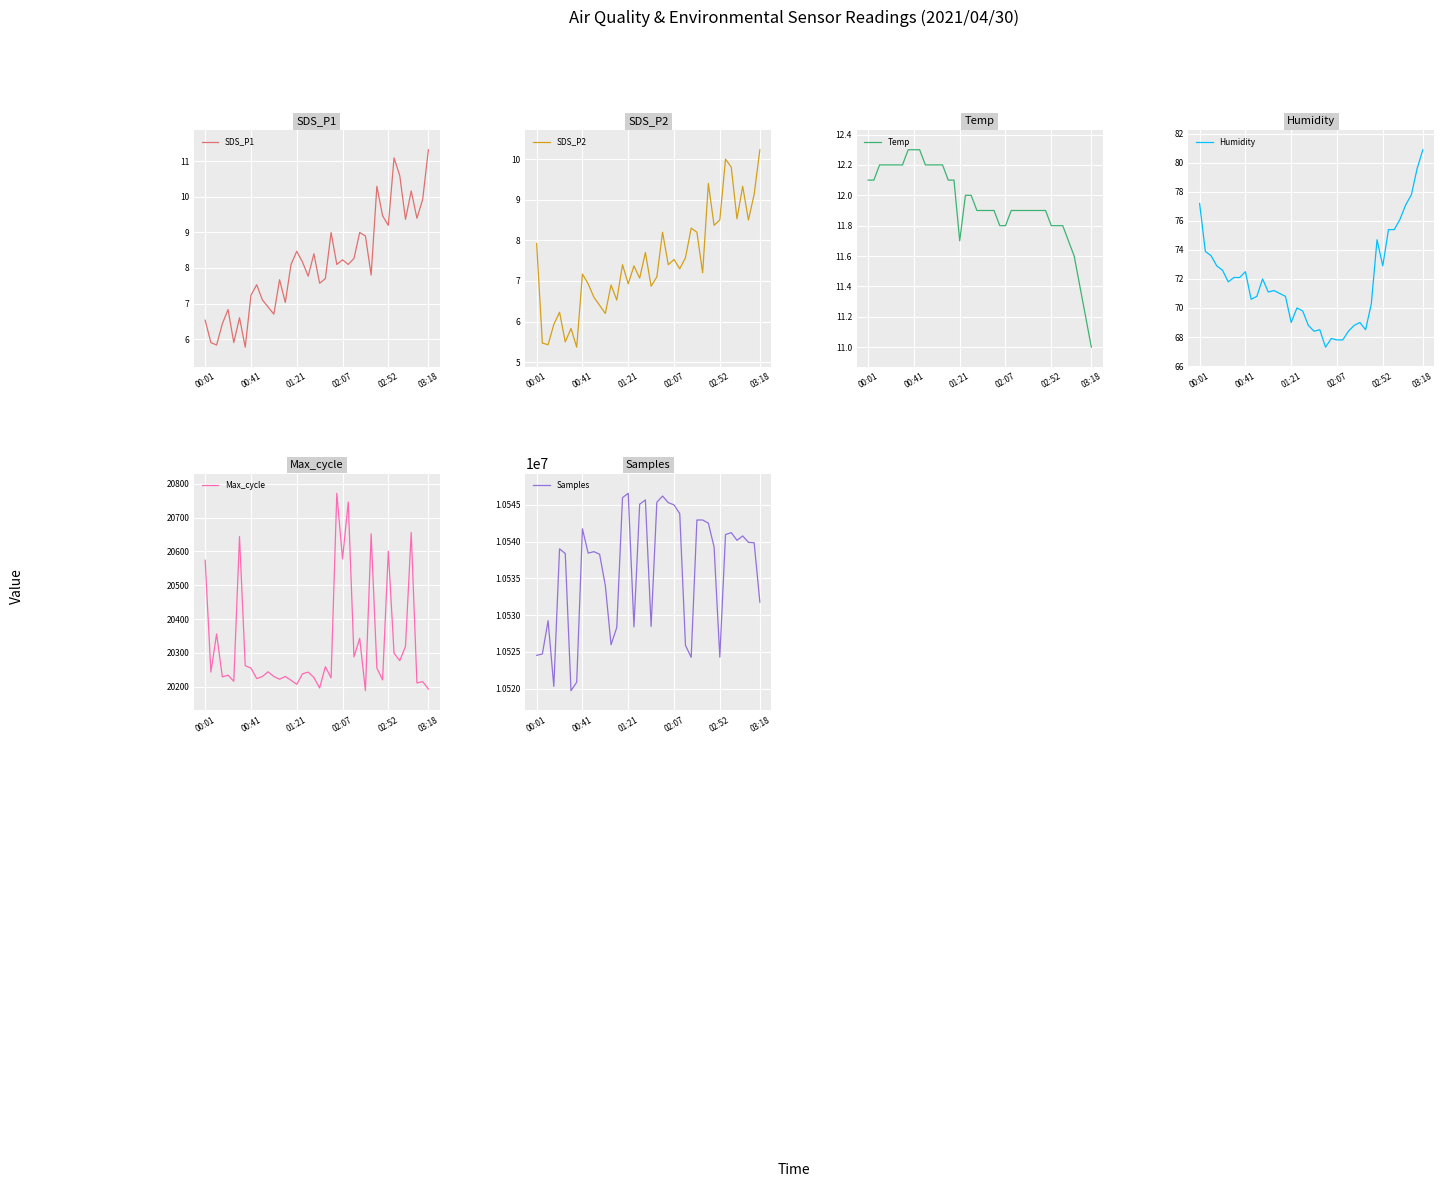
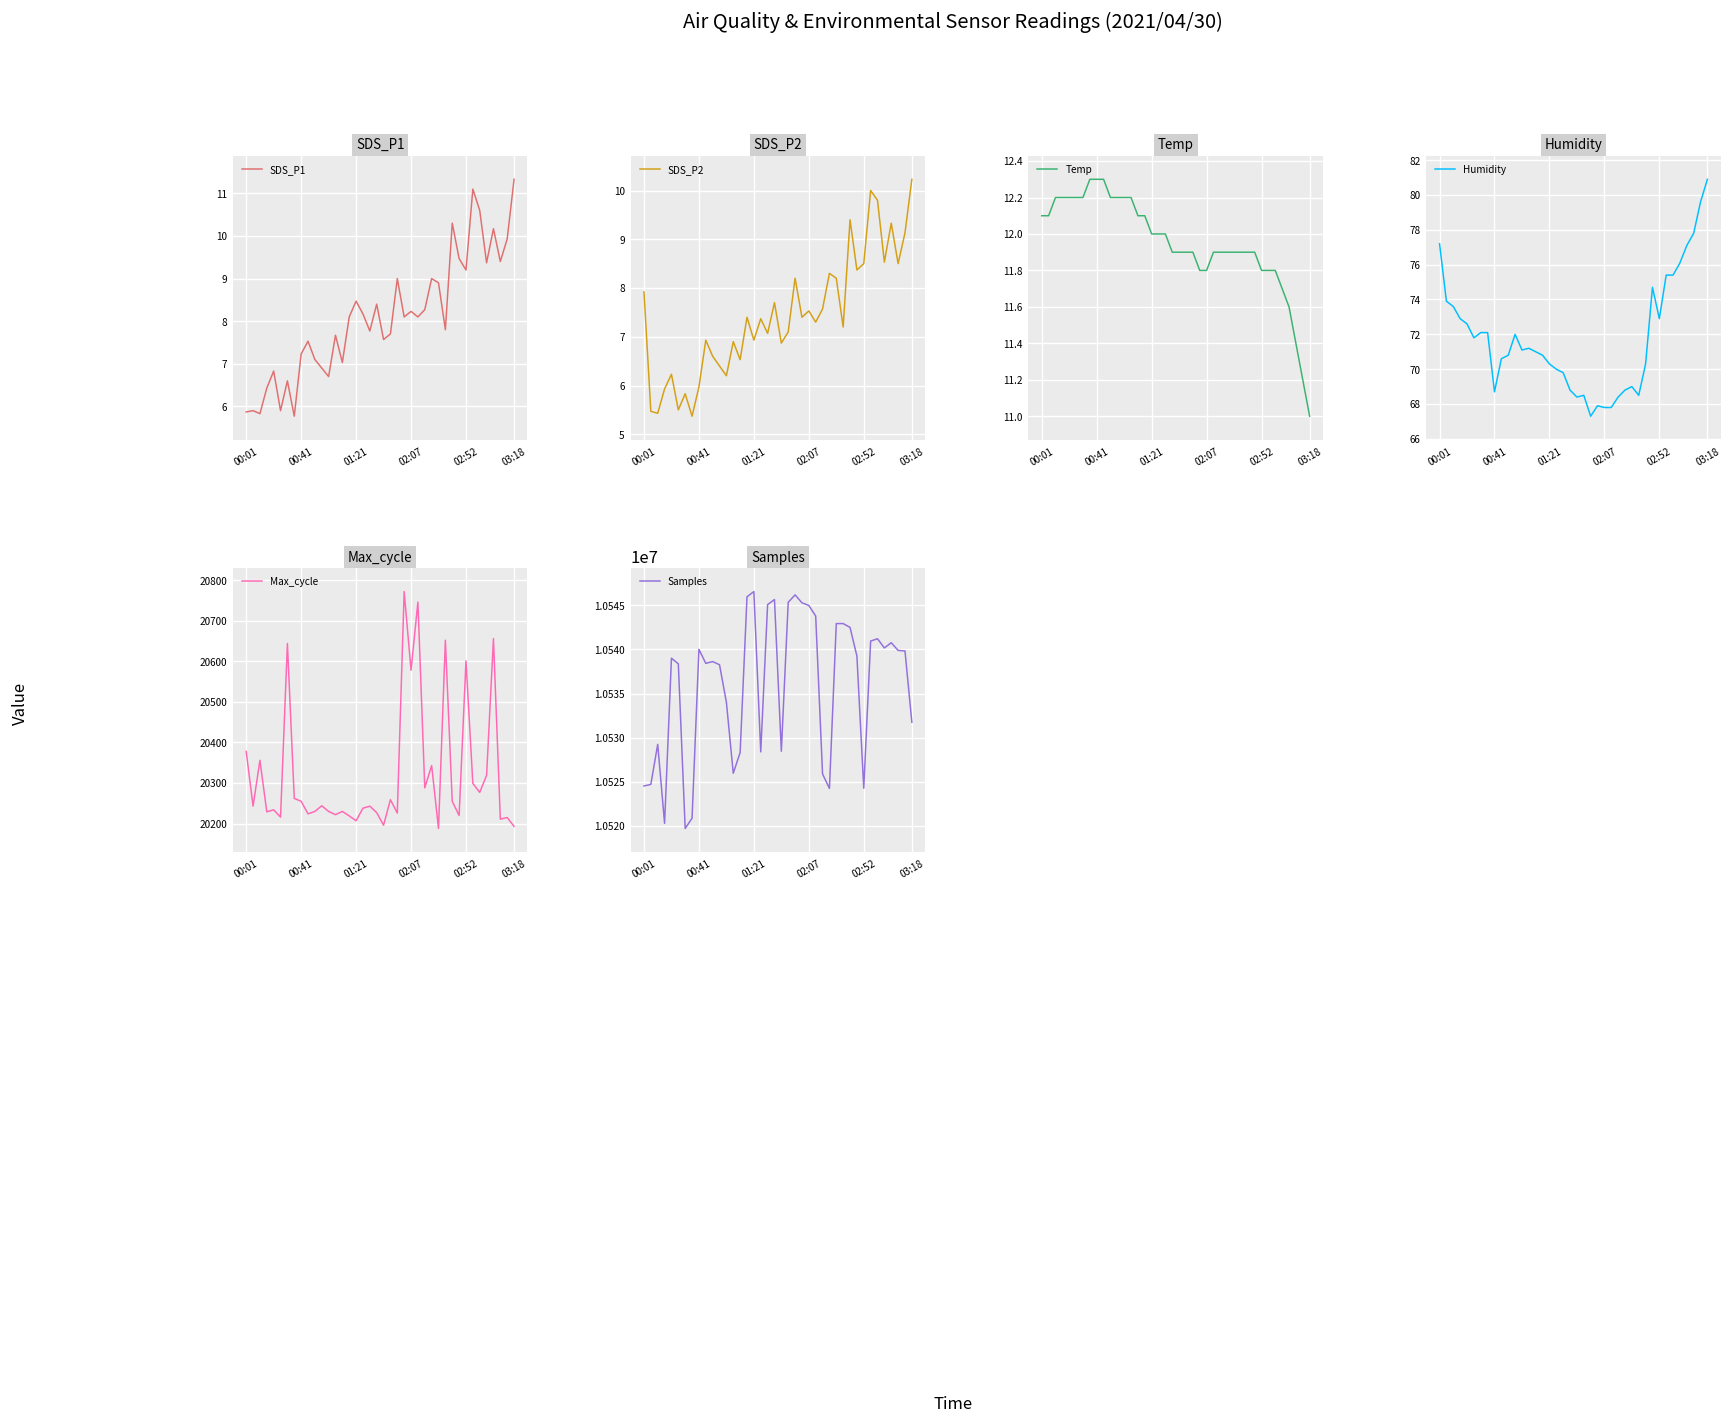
SDS_P1, 00:01: 6.5 -> 5.9
SDS_P2, 00:41: 7.2 -> 6.0
Temp, 01:21: 11.7 -> 12.0
Humidity, 00:41: 72.5 -> 68.7
Humidity, 01:21: 69.0 -> 70.3
Max_cycle, 00:01: 20570 -> 20380
Samples, 00:41: 10542000 -> 10540000
